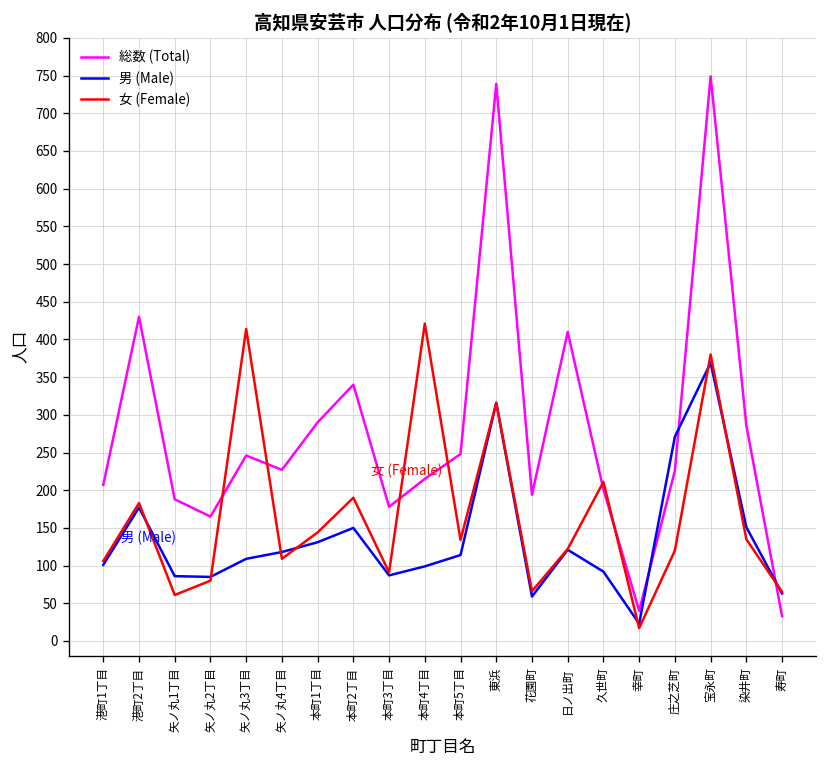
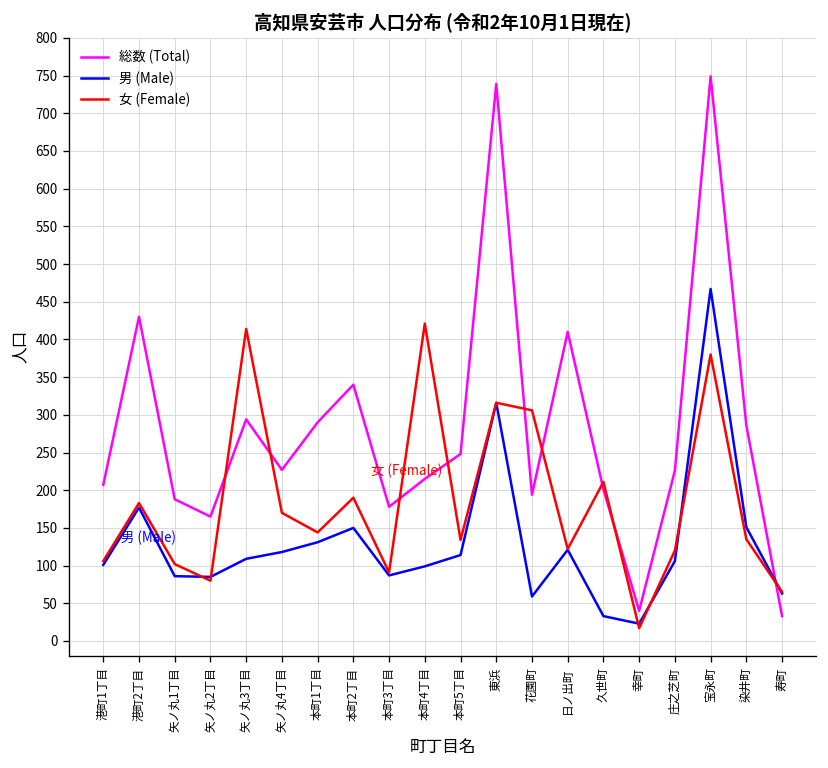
女 (Female), 矢ノ丸1丁目: 60 -> 100
総数 (Total), 矢ノ丸3丁目: 250 -> 290
女 (Female), 矢ノ丸4丁目: 110 -> 170
女 (Female), 花園町: 70 -> 310
男 (Male), 久世町: 90 -> 30
男 (Male), 庄之芝町: 270 -> 110
男 (Male), 宝永町: 370 -> 470
